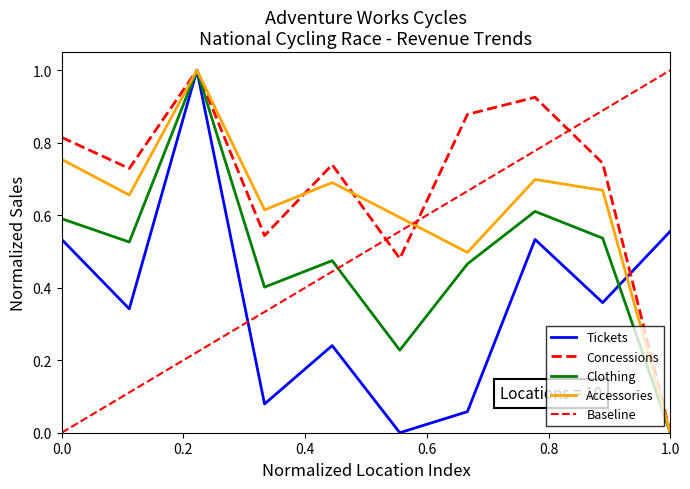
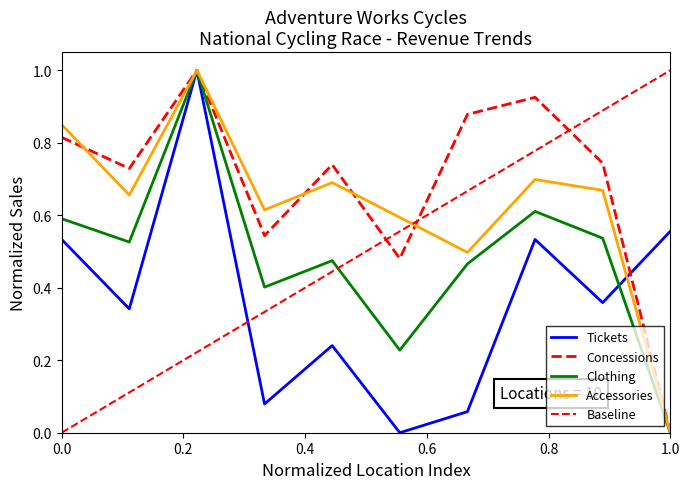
Accessories, 0.0: 0.75 -> 0.85
